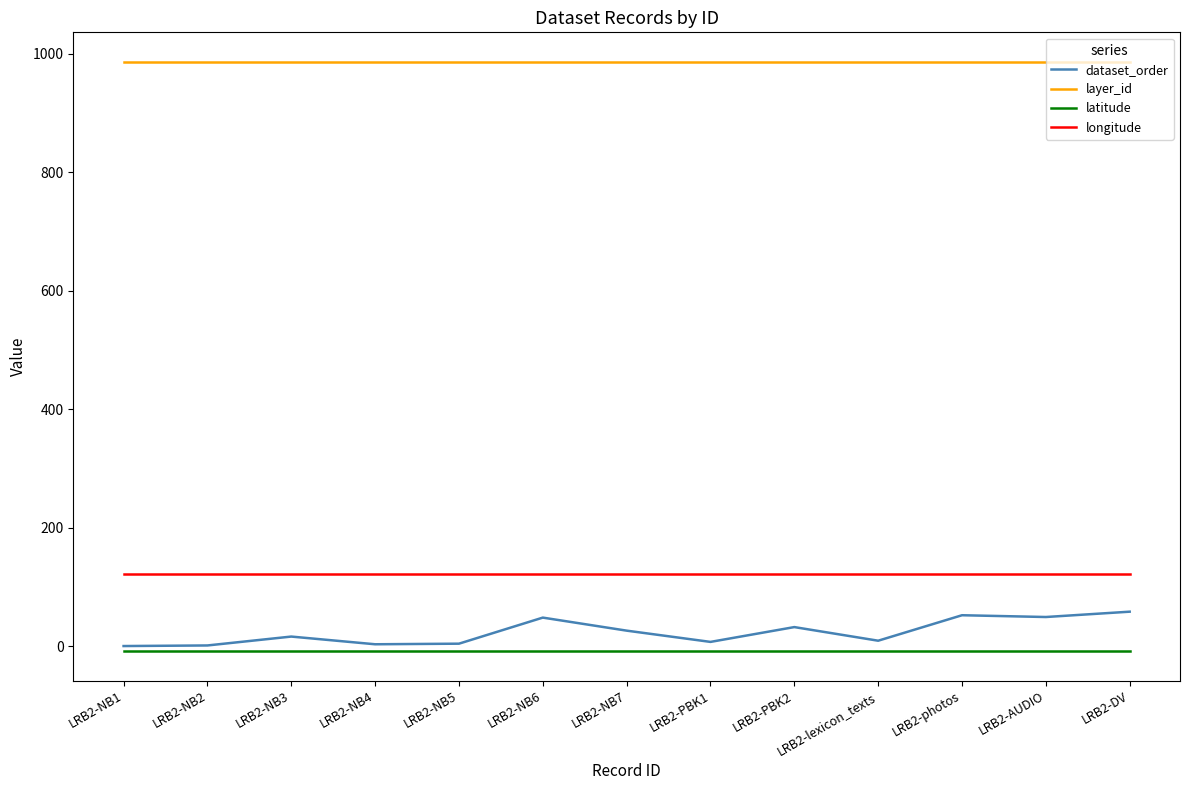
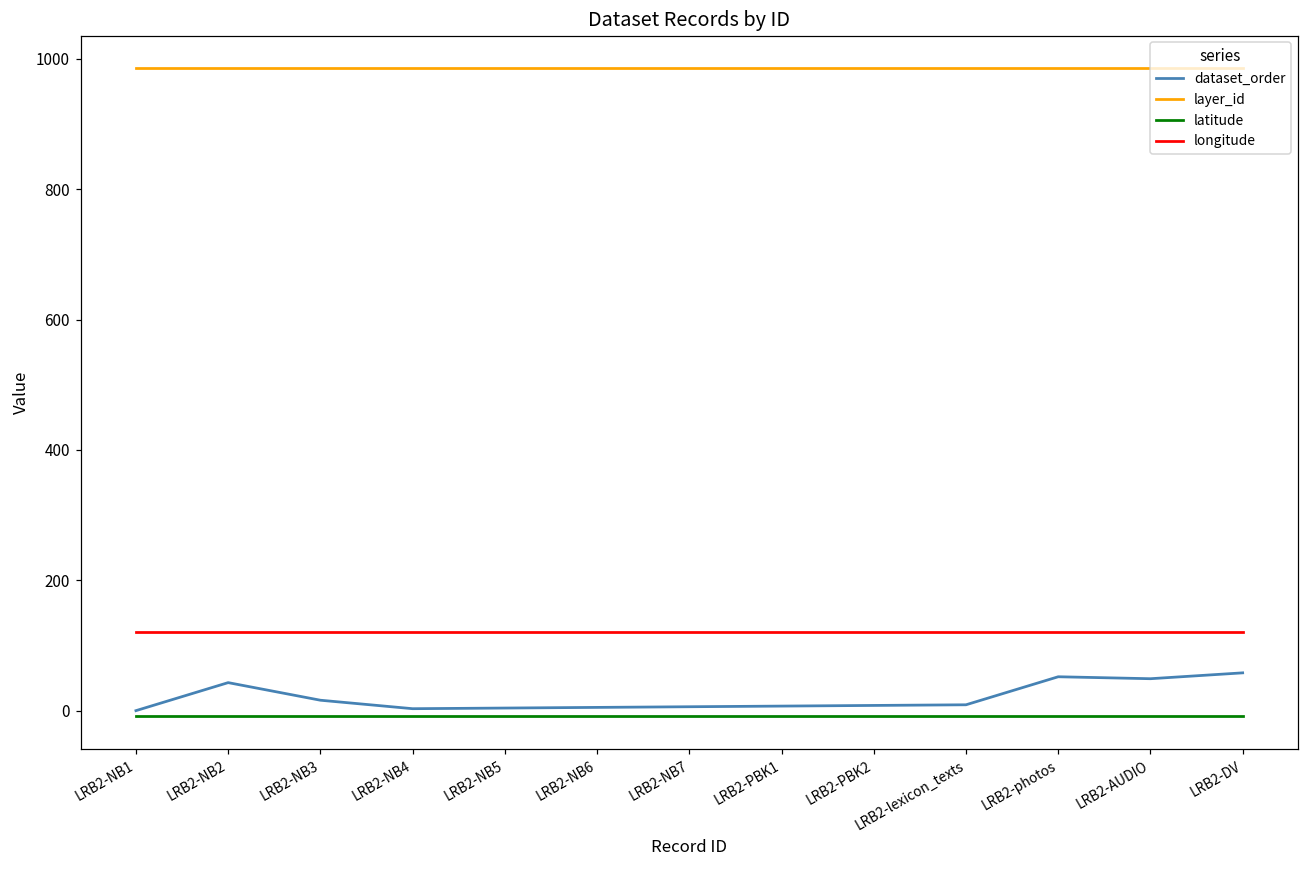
dataset_order, LRB2-NB2: 0 -> 40
dataset_order, LRB2-NB6: 50 -> 10
dataset_order, LRB2-NB7: 30 -> 10
dataset_order, LRB2-PBK2: 30 -> 10
